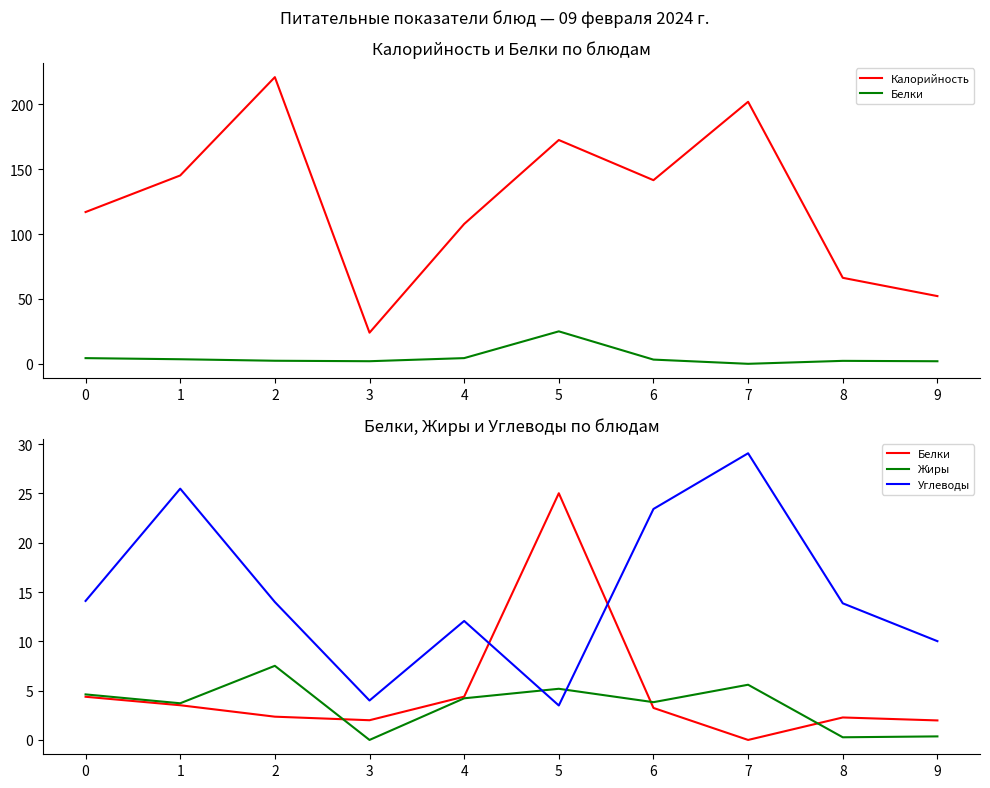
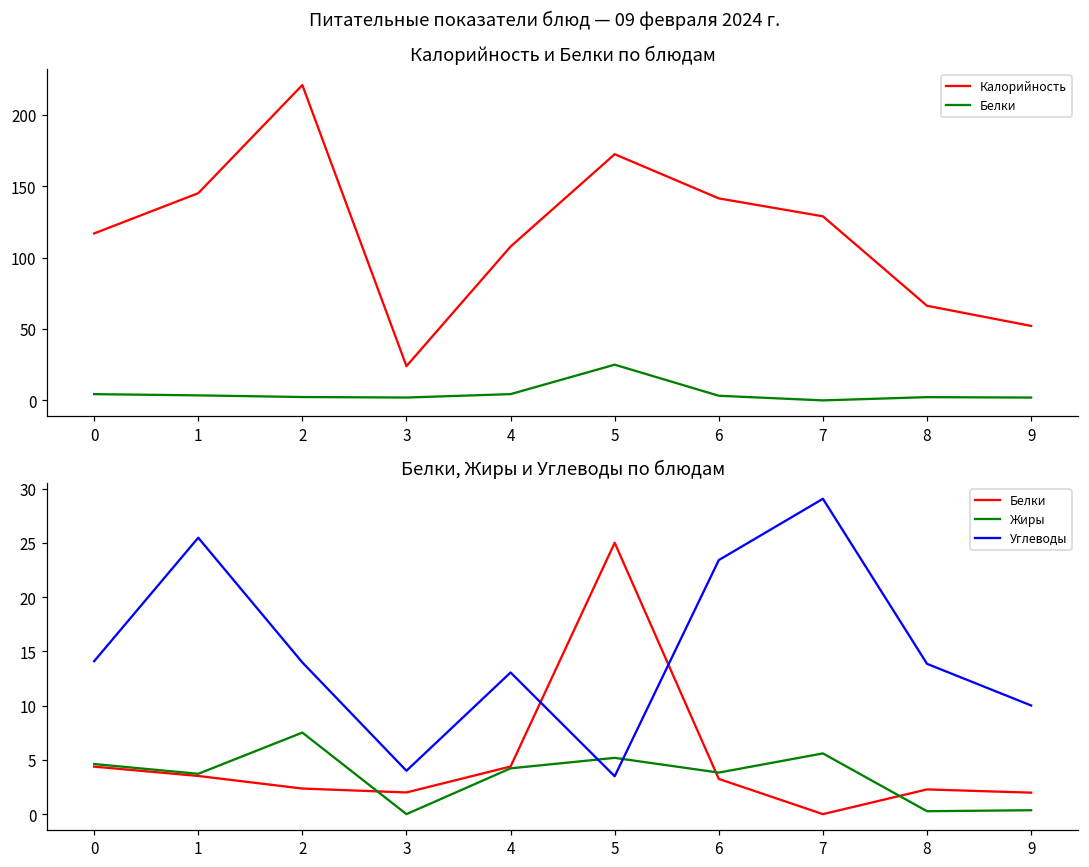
Калорийность и Белки по блюдам, Калорийность, 7: 202 -> 129
Белки, Жиры и Углеводы по блюдам, Углеводы, 4: 12 -> 13
